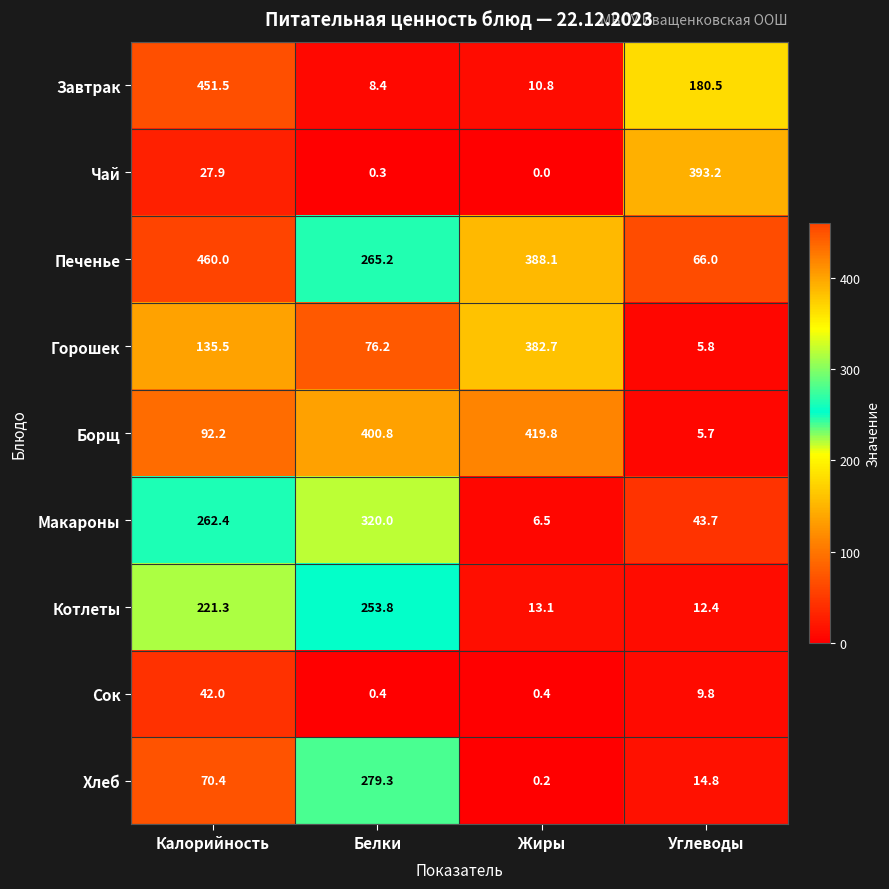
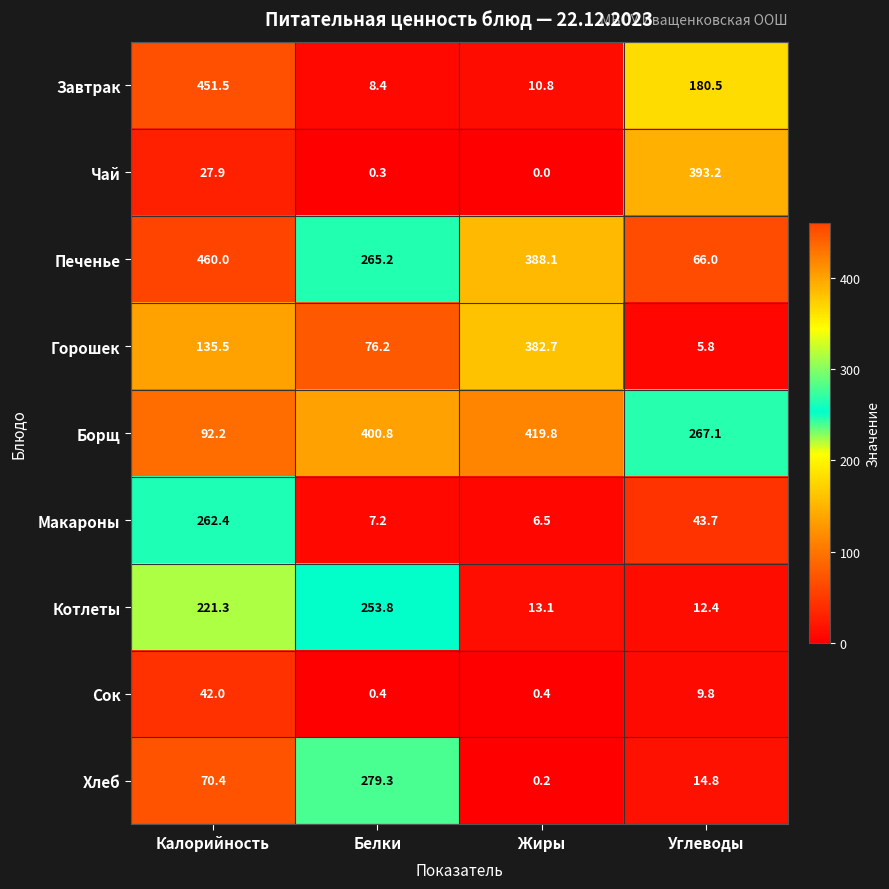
Борщ, Углеводы: 5.7 -> 267.1
Макароны, Белки: 320.0 -> 7.2
